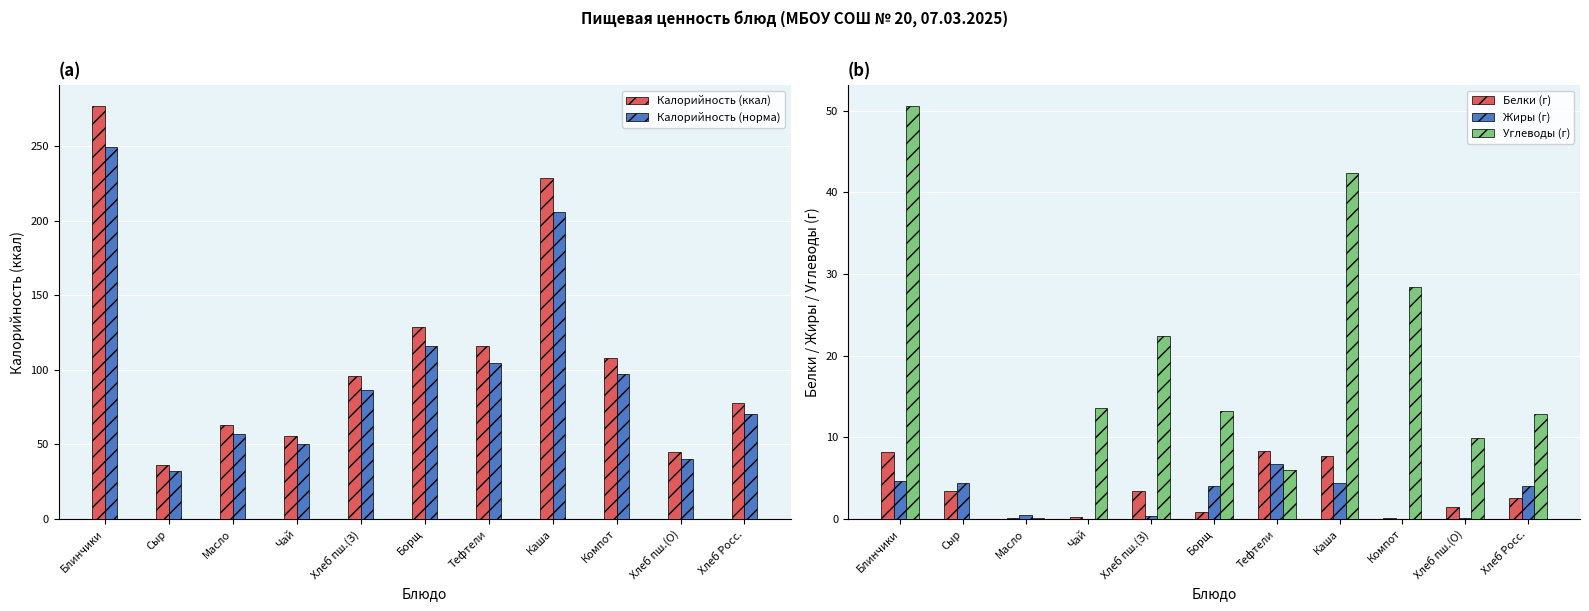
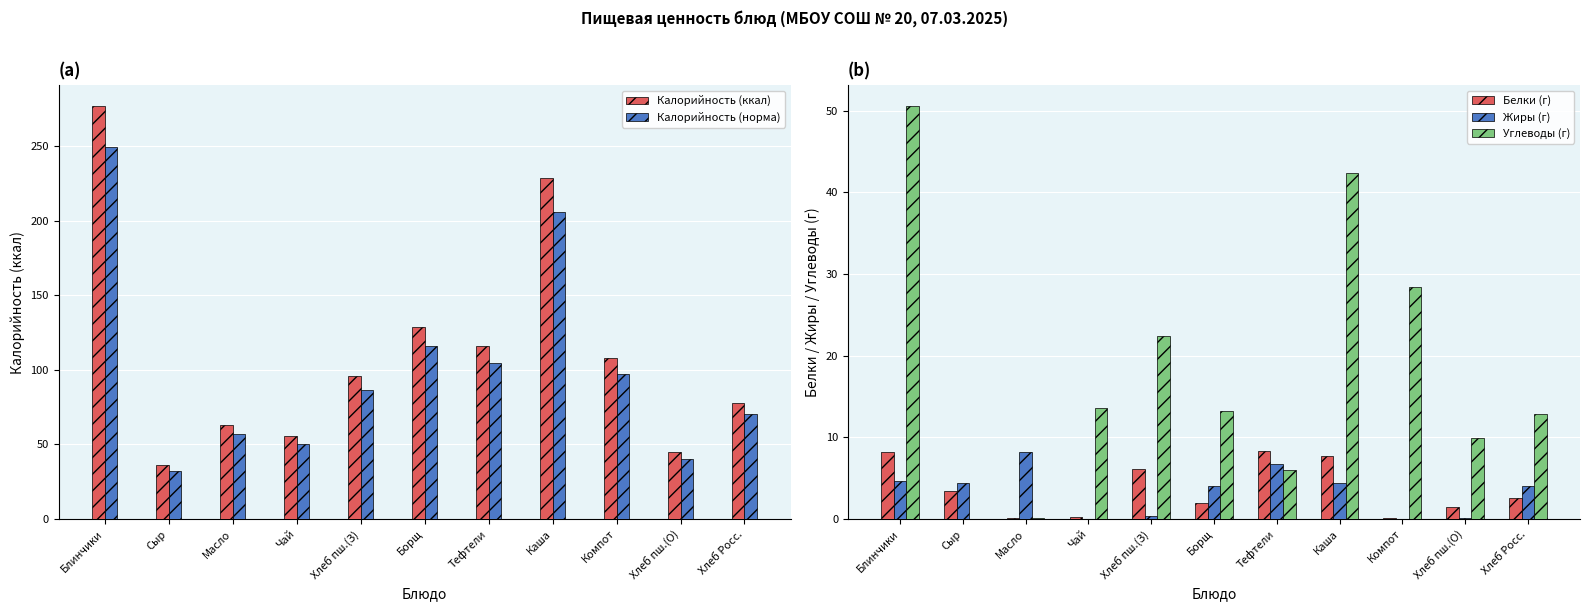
(b), Жиры (г), Масло: 1 -> 8
(b), Белки (г), Хлеб пш.(З): 3 -> 6
(b), Белки (г), Борщ: 1 -> 2
